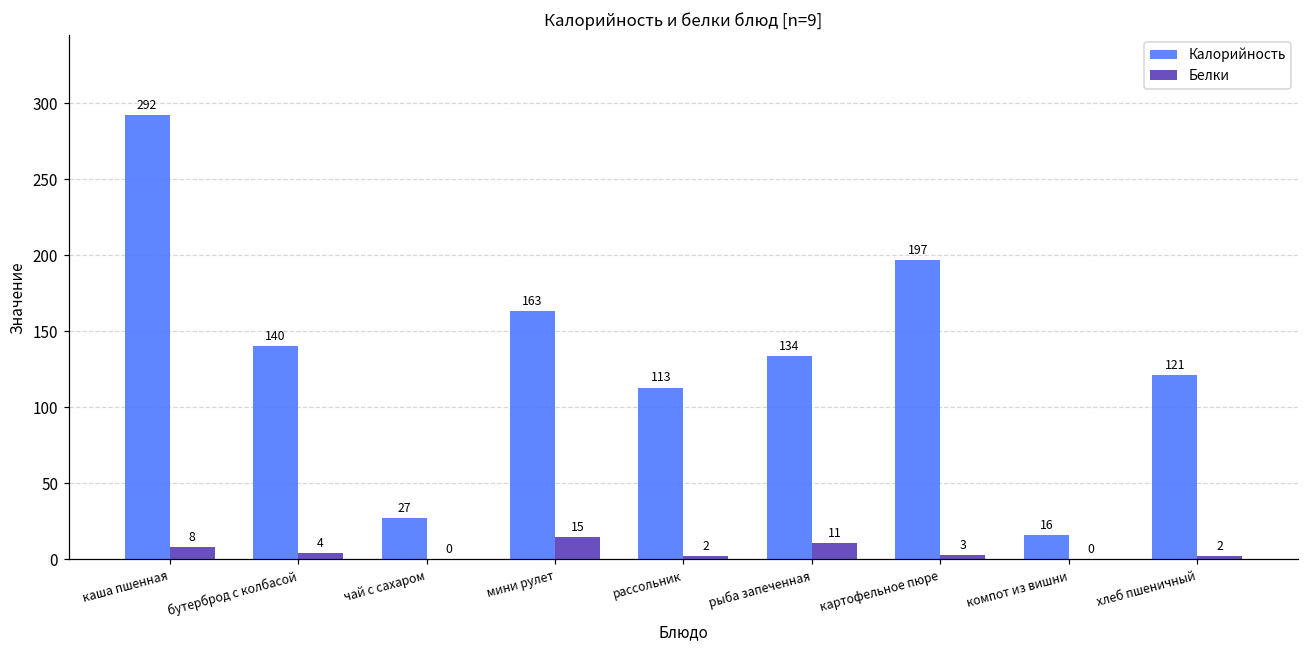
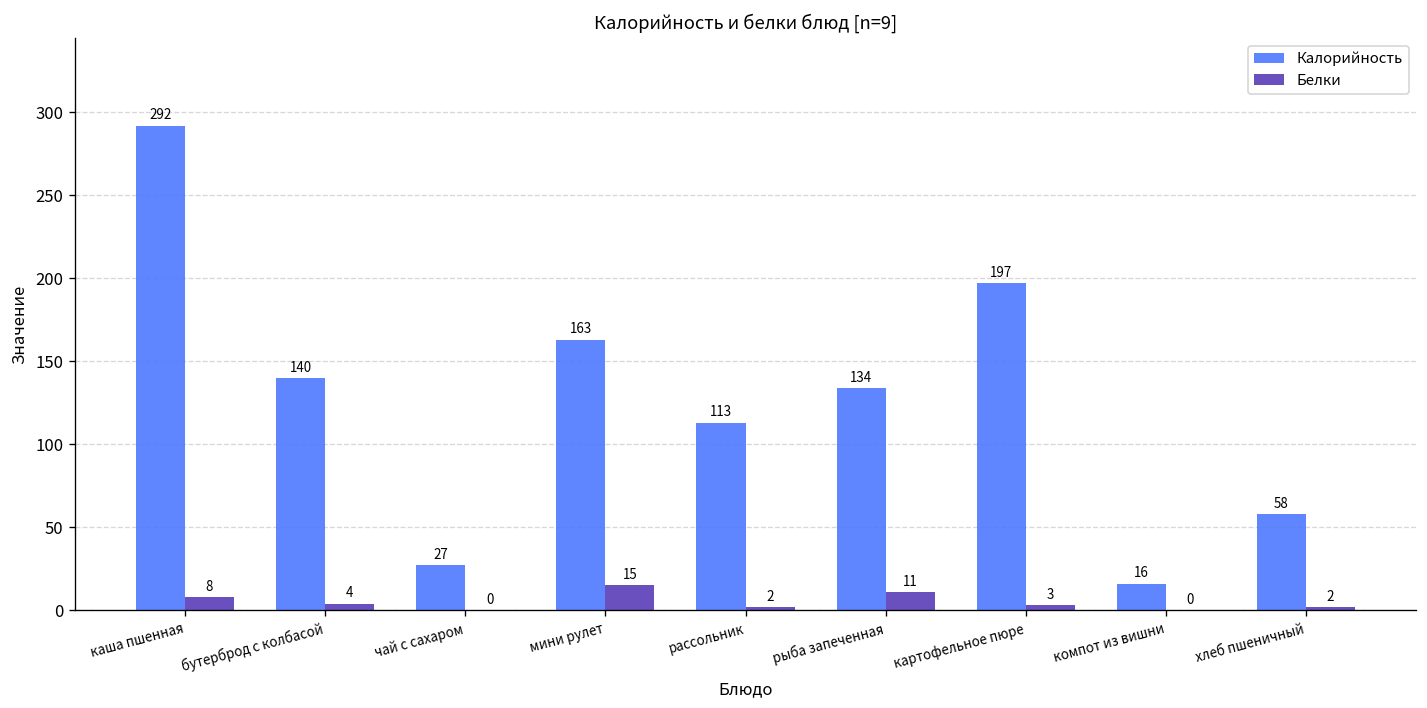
Калорийность, хлеб пшеничный: 121 -> 58
